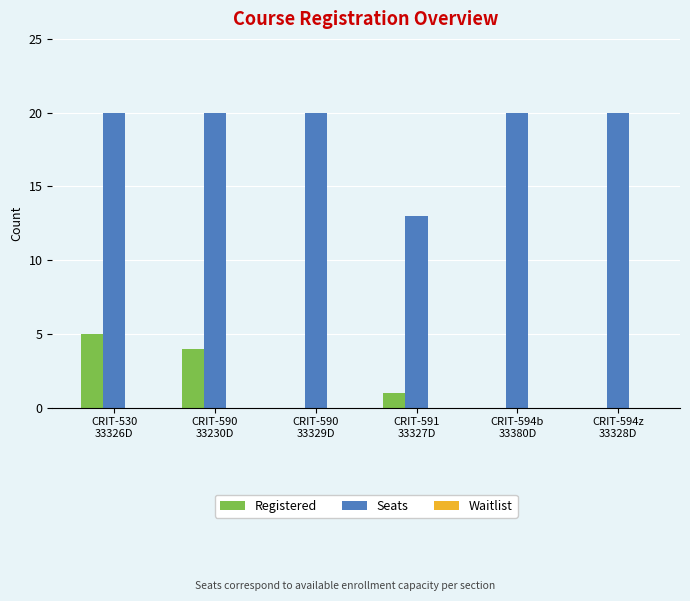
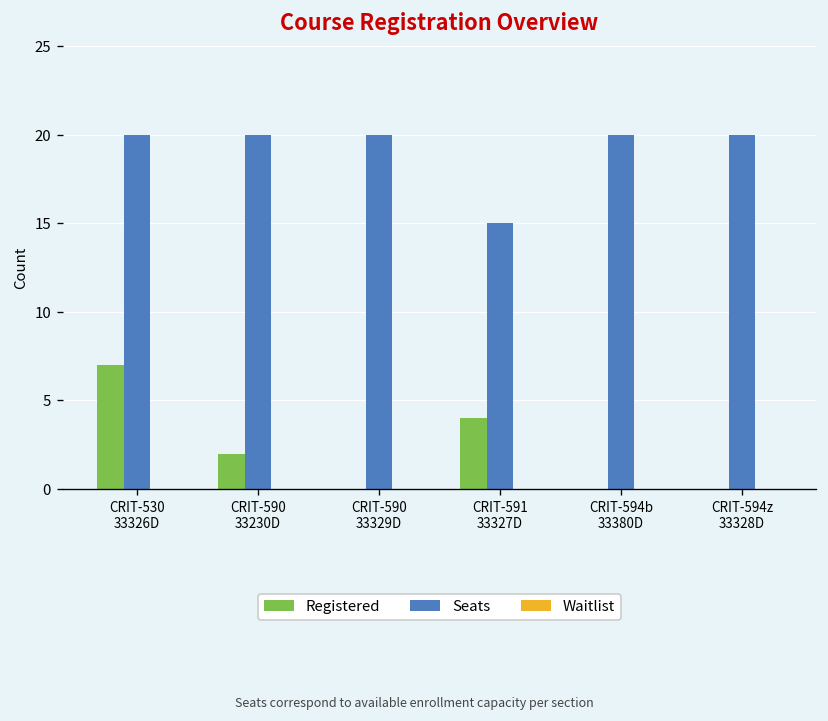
Registered, CRIT-530 33326D: 5 -> 7
Registered, CRIT-590 33230D: 4 -> 2
Registered, CRIT-591 33327D: 1 -> 4
Seats, CRIT-591 33327D: 13 -> 15
